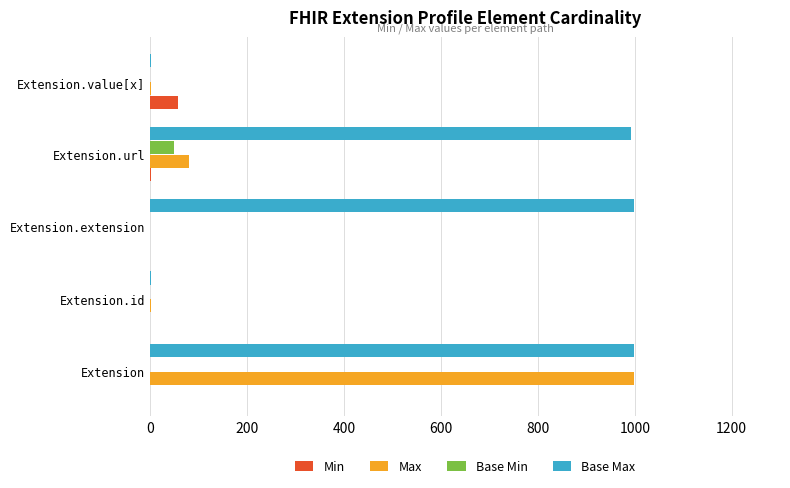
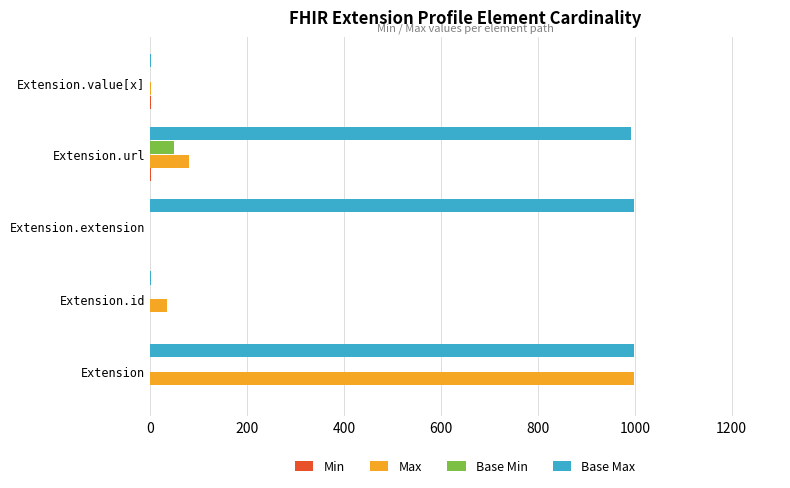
Min, Extension.value[x]: 60 -> 0
Max, Extension.id: 0 -> 30
